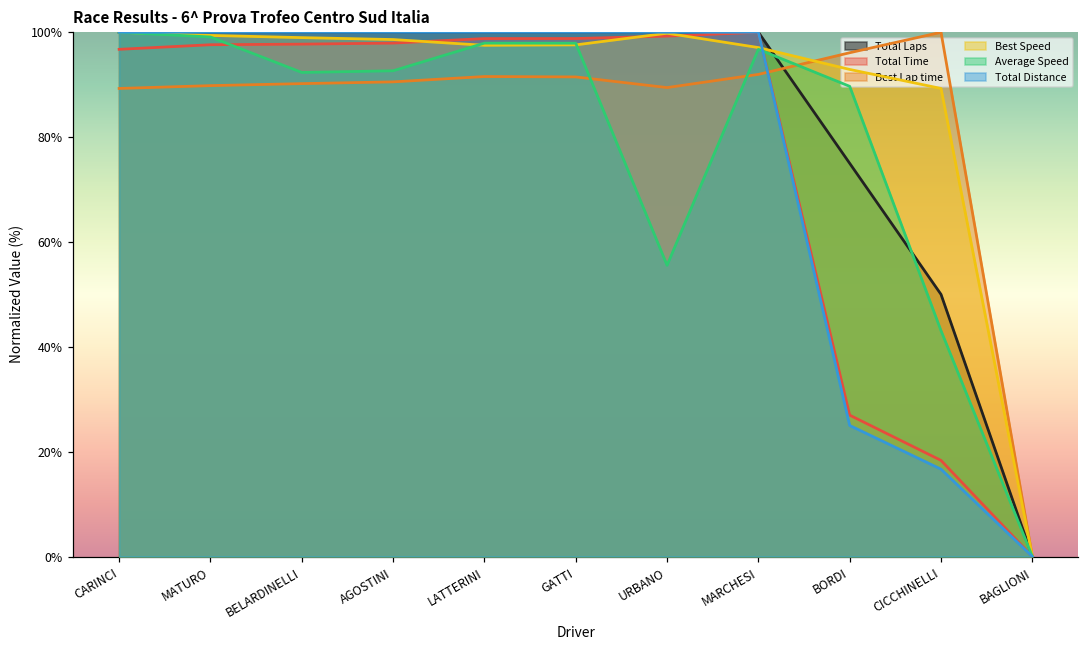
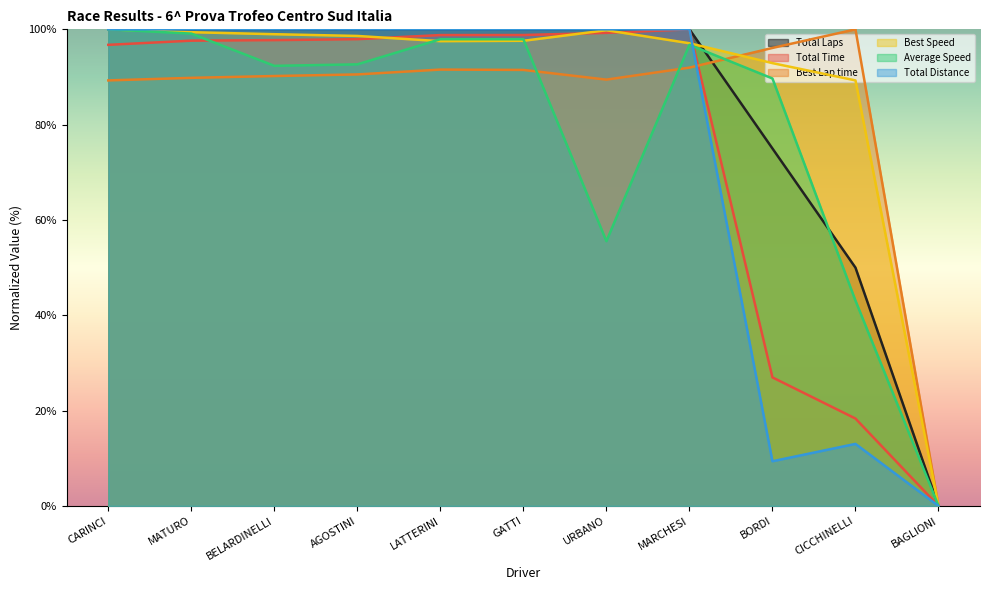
Total Distance, BORDI: 25% -> 9%
Total Distance, CICCHINELLI: 17% -> 13%
